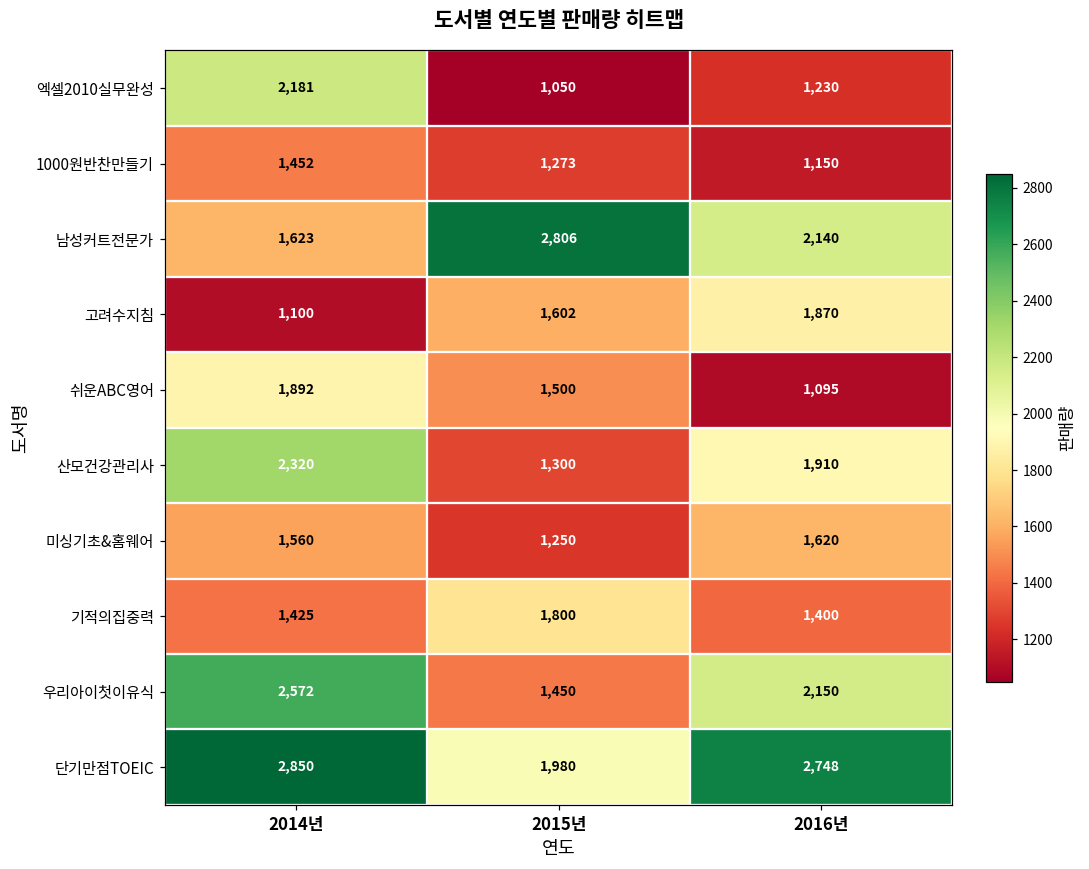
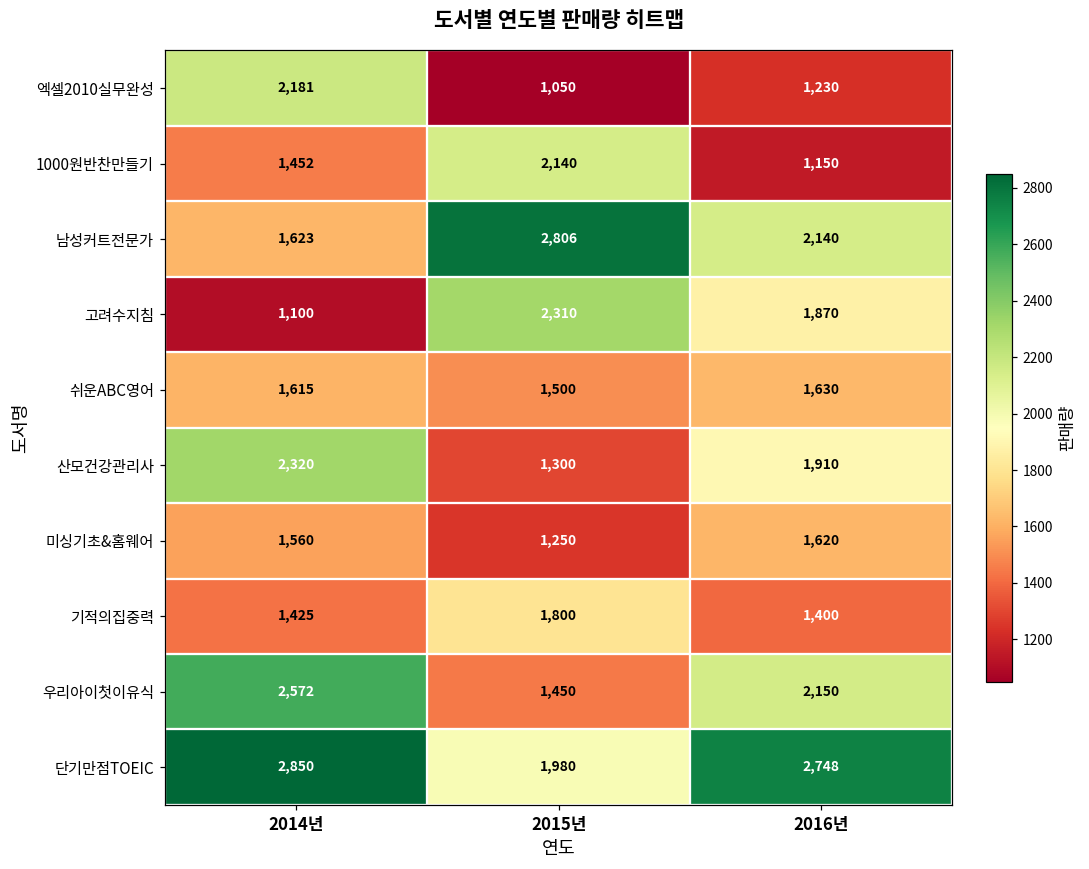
1000원반찬만들기, 2015년: 1,273 -> 2,140
고려수지침, 2015년: 1,602 -> 2,310
쉬운ABC영어, 2014년: 1,892 -> 1,615
쉬운ABC영어, 2016년: 1,095 -> 1,630
